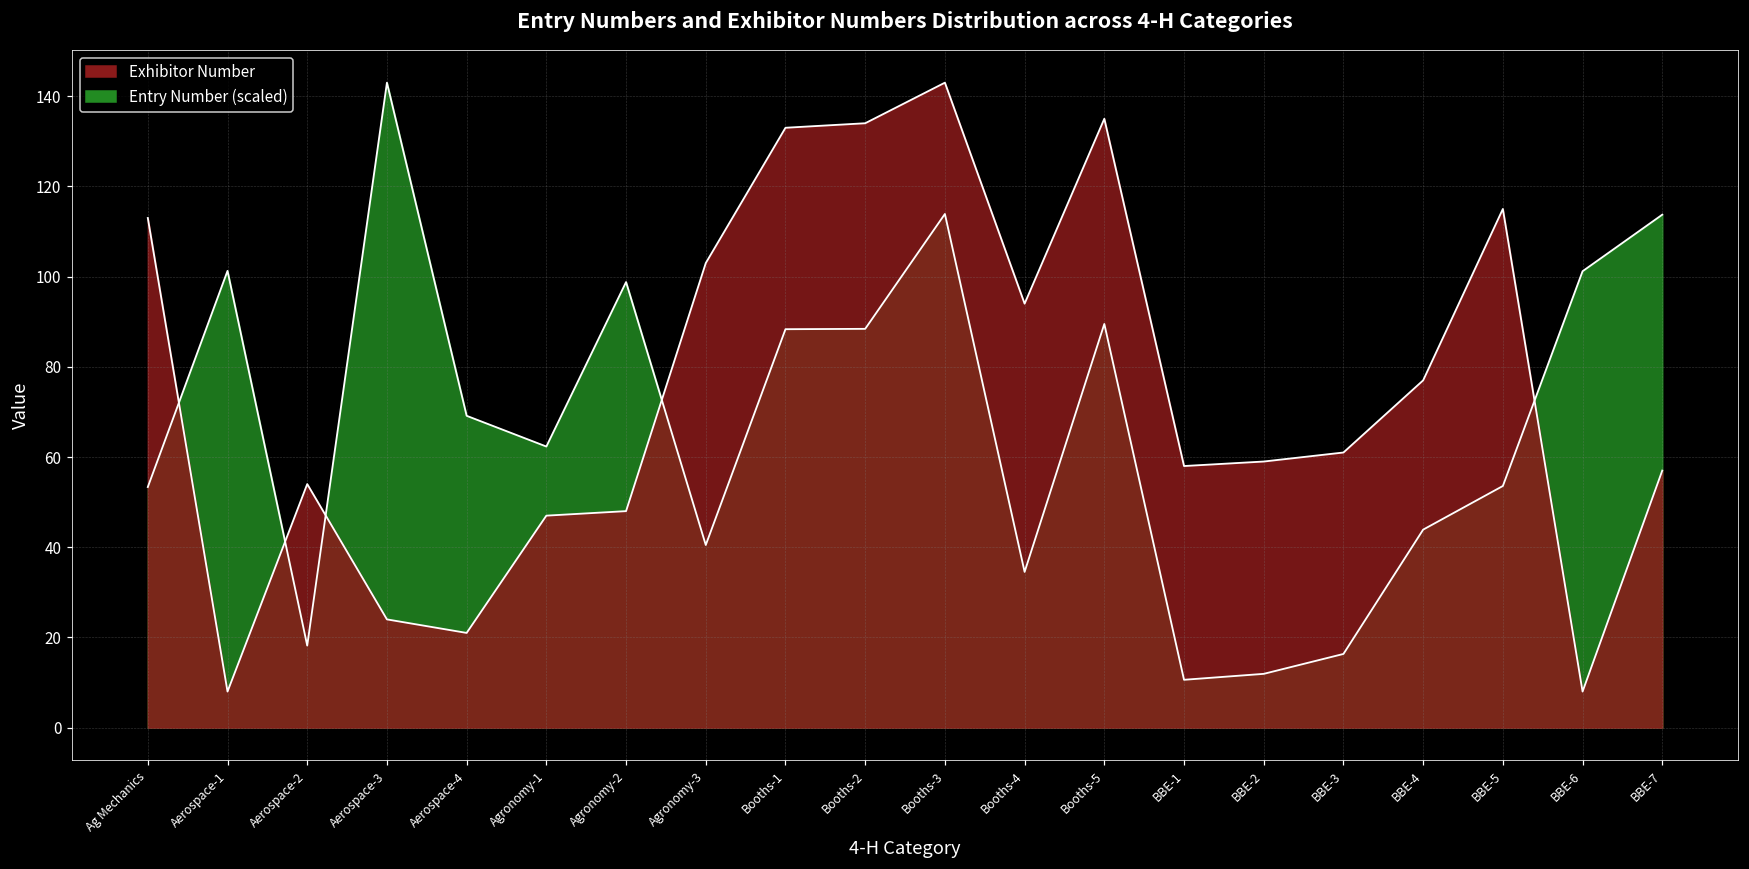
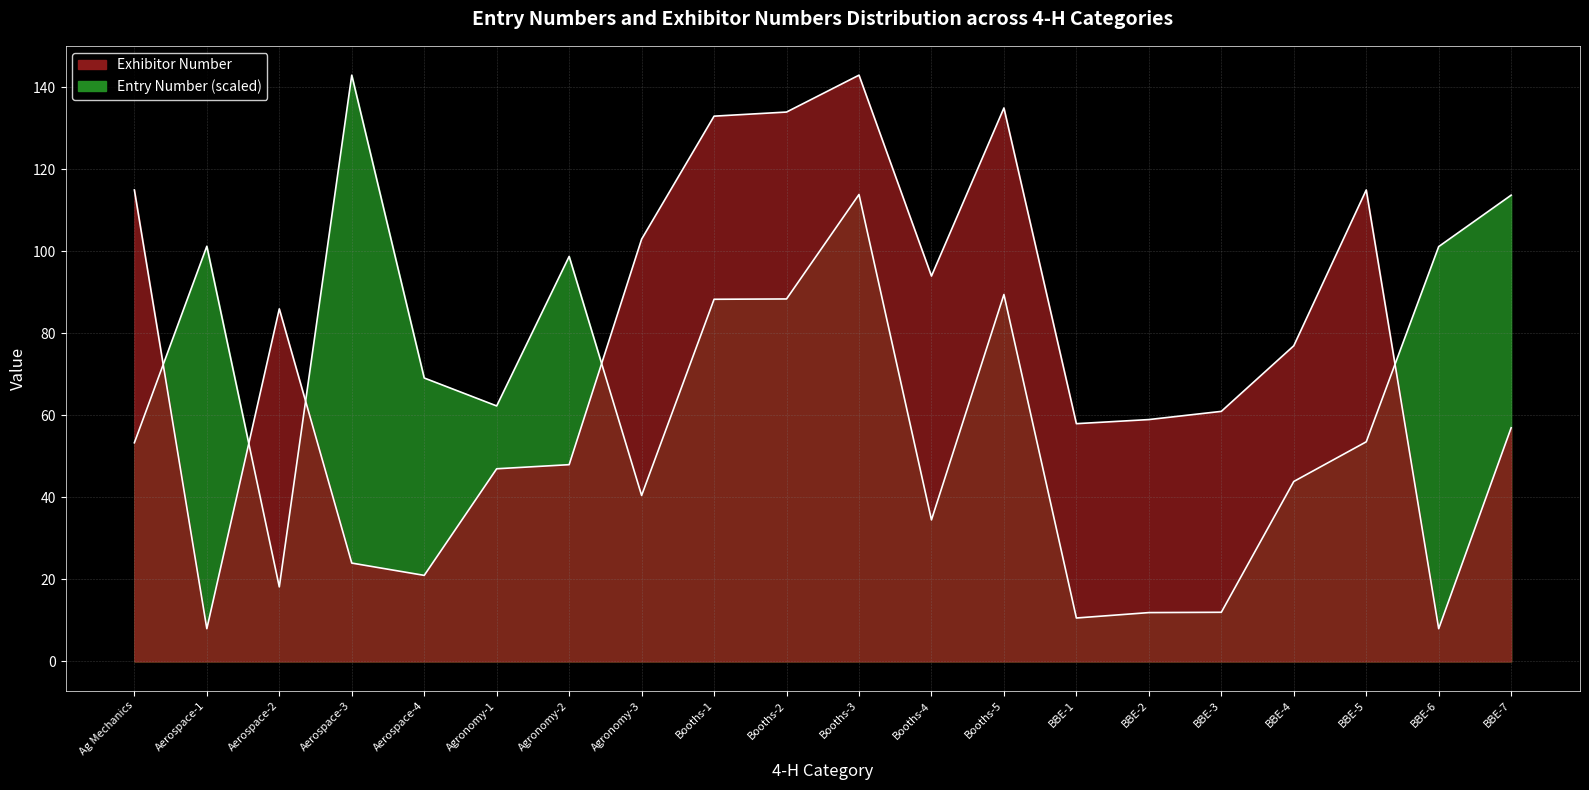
Exhibitor Number, Ag Mechanics: 113 -> 115
Exhibitor Number, Aerospace-2: 54 -> 86
Entry Number (scaled), BBE-3: 16 -> 12
